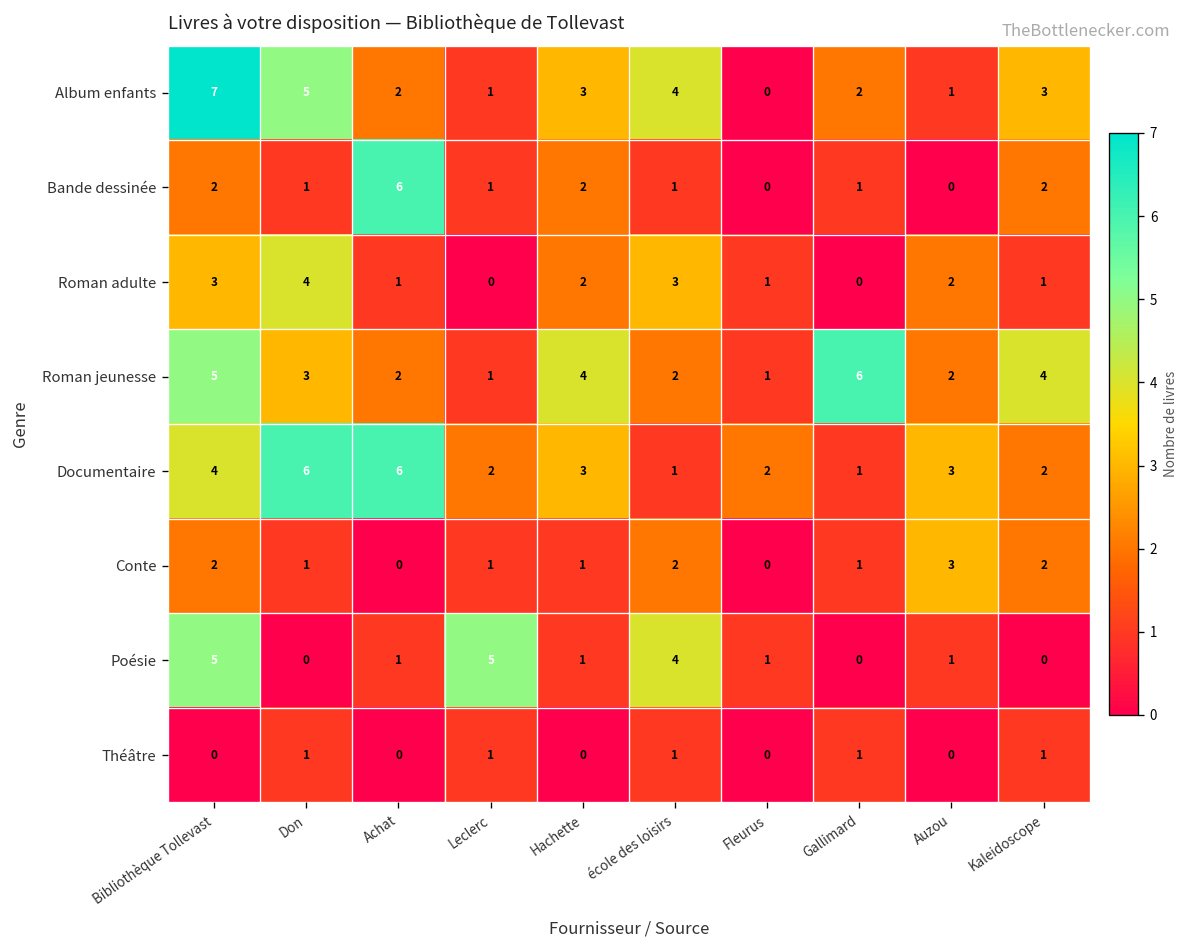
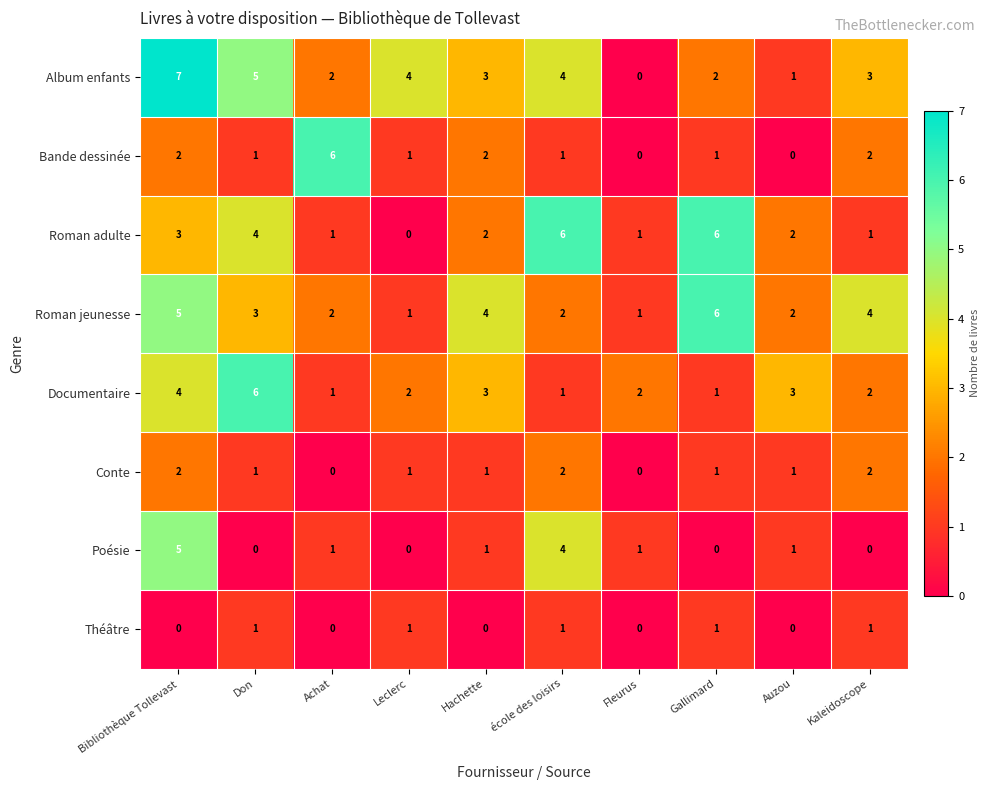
Album enfants, Leclerc: 1 -> 4
Roman adulte, école des loisirs: 3 -> 6
Roman adulte, Gallimard: 0 -> 6
Documentaire, Achat: 6 -> 1
Conte, Auzou: 3 -> 1
Poésie, Leclerc: 5 -> 0
